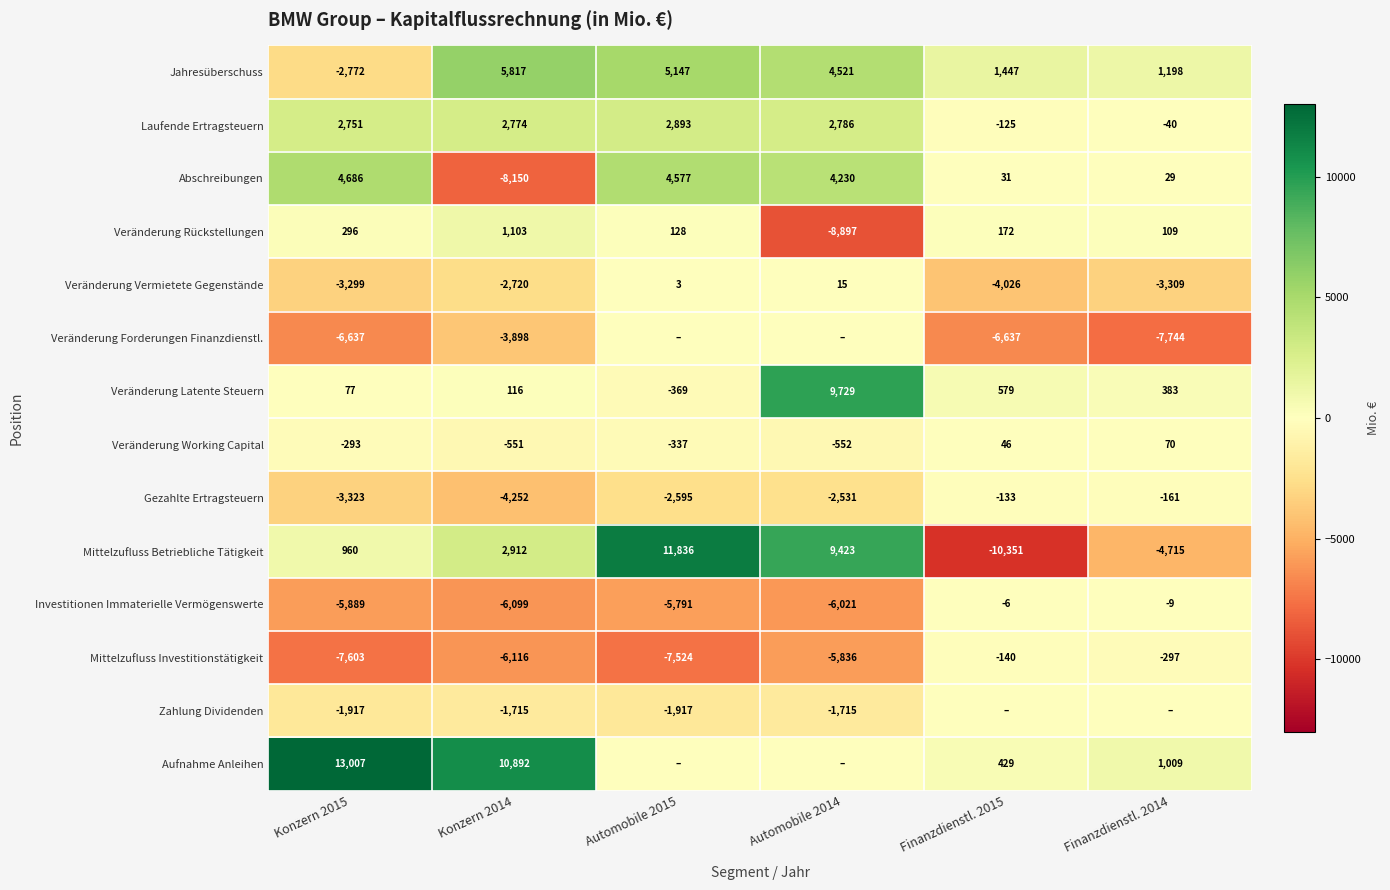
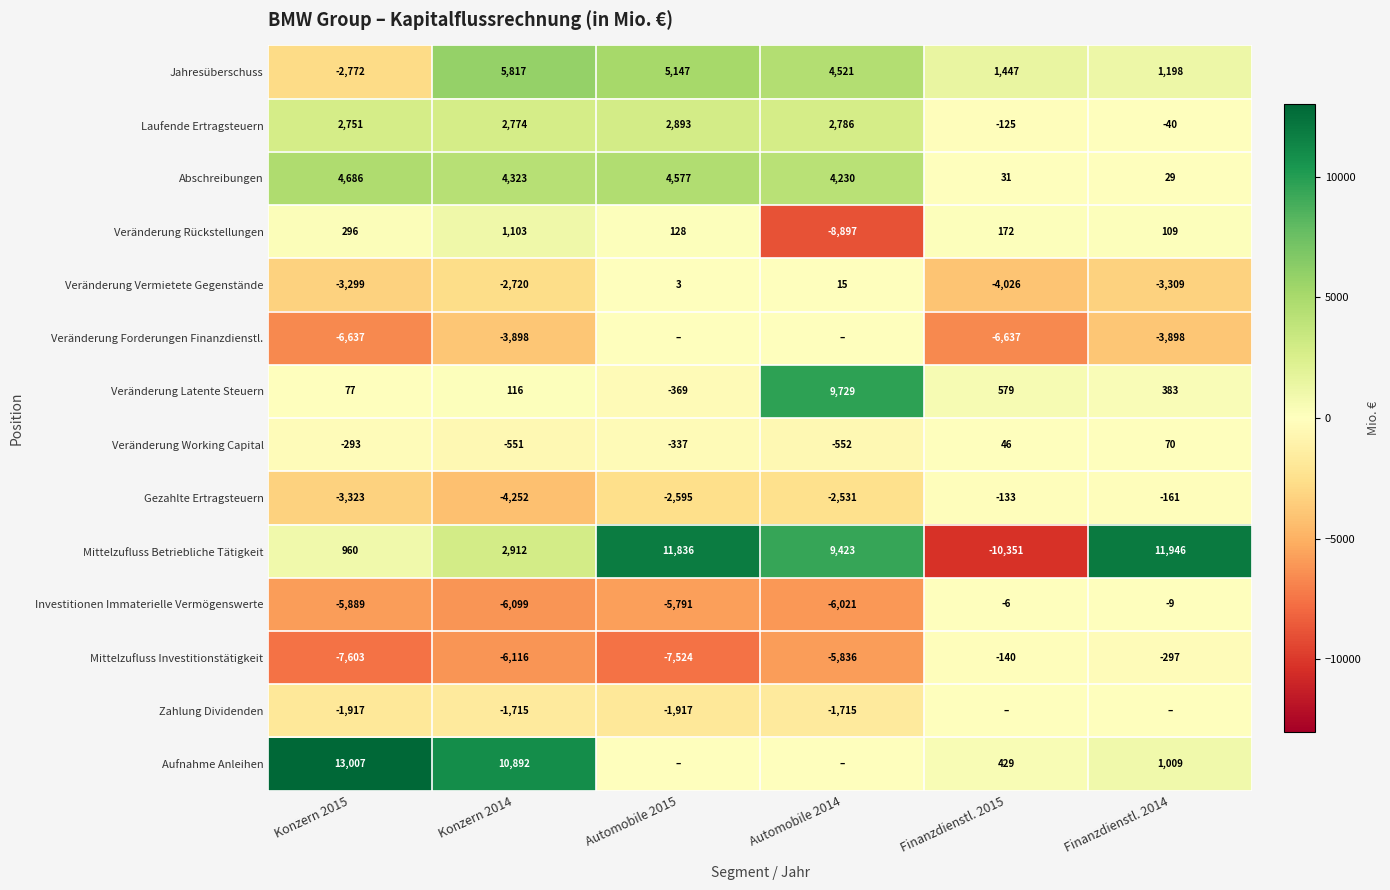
Abschreibungen, Konzern 2014: -8,150 -> 4,323
Veränderung Forderungen Finanzdienstl., Finanzdienstl. 2014: -7,744 -> -3,898
Mittelzufluss Betriebliche Tätigkeit, Finanzdienstl. 2014: -4,715 -> 11,946
